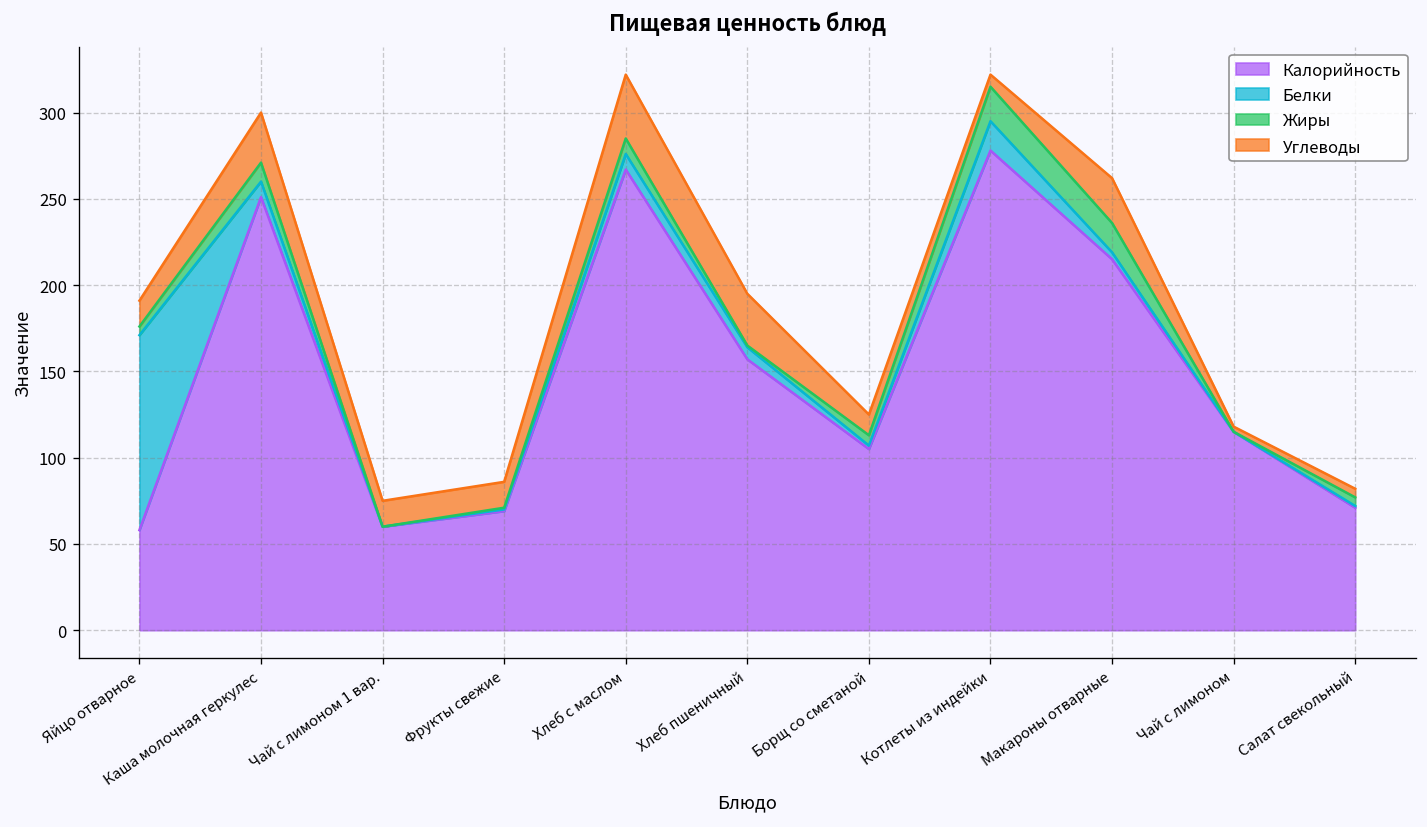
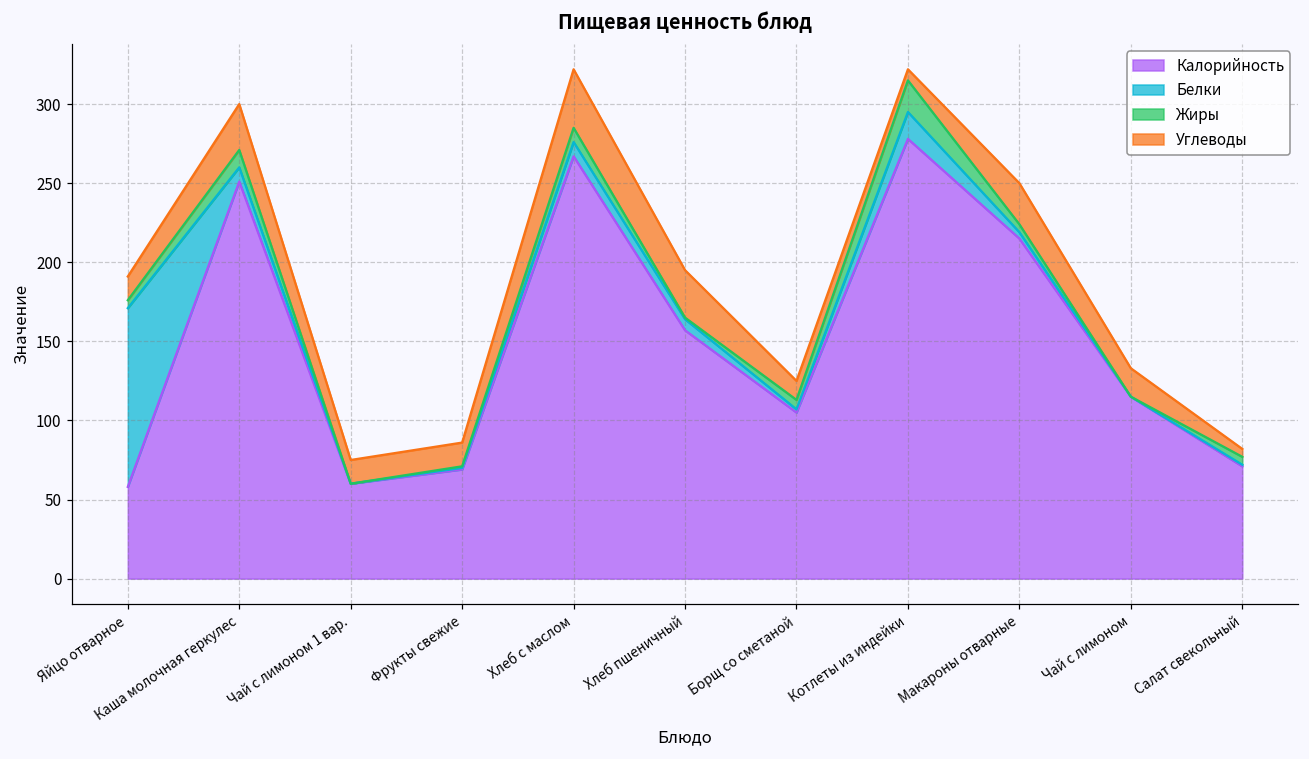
Жиры, Макароны отварные: 17 -> 5
Углеводы, Чай с лимоном: 3 -> 18
